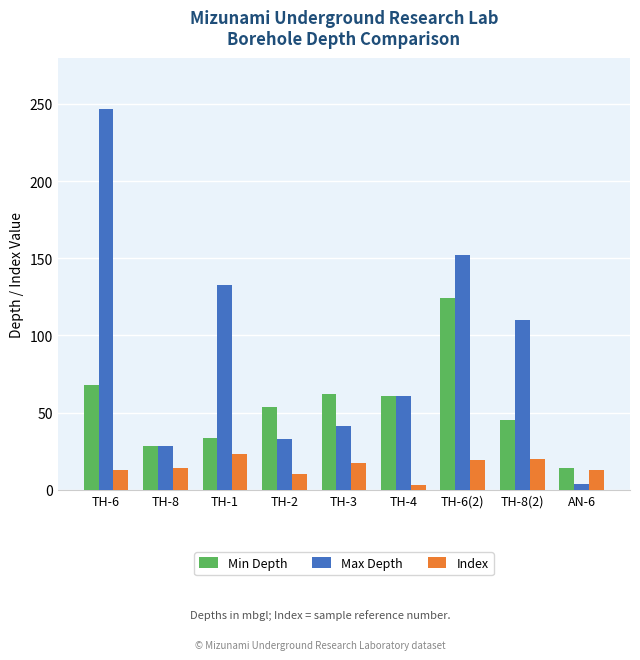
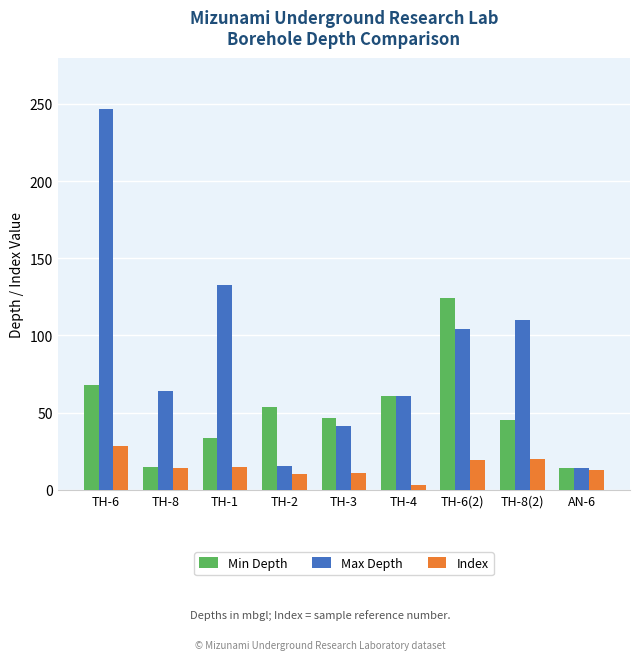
Index, TH-6: 13 -> 28
Min Depth, TH-8: 29 -> 15
Max Depth, TH-8: 29 -> 64
Index, TH-1: 23 -> 15
Max Depth, TH-2: 33 -> 15
Min Depth, TH-3: 62 -> 47
Index, TH-3: 17 -> 11
Max Depth, TH-6(2): 152 -> 104
Max Depth, AN-6: 4 -> 14
